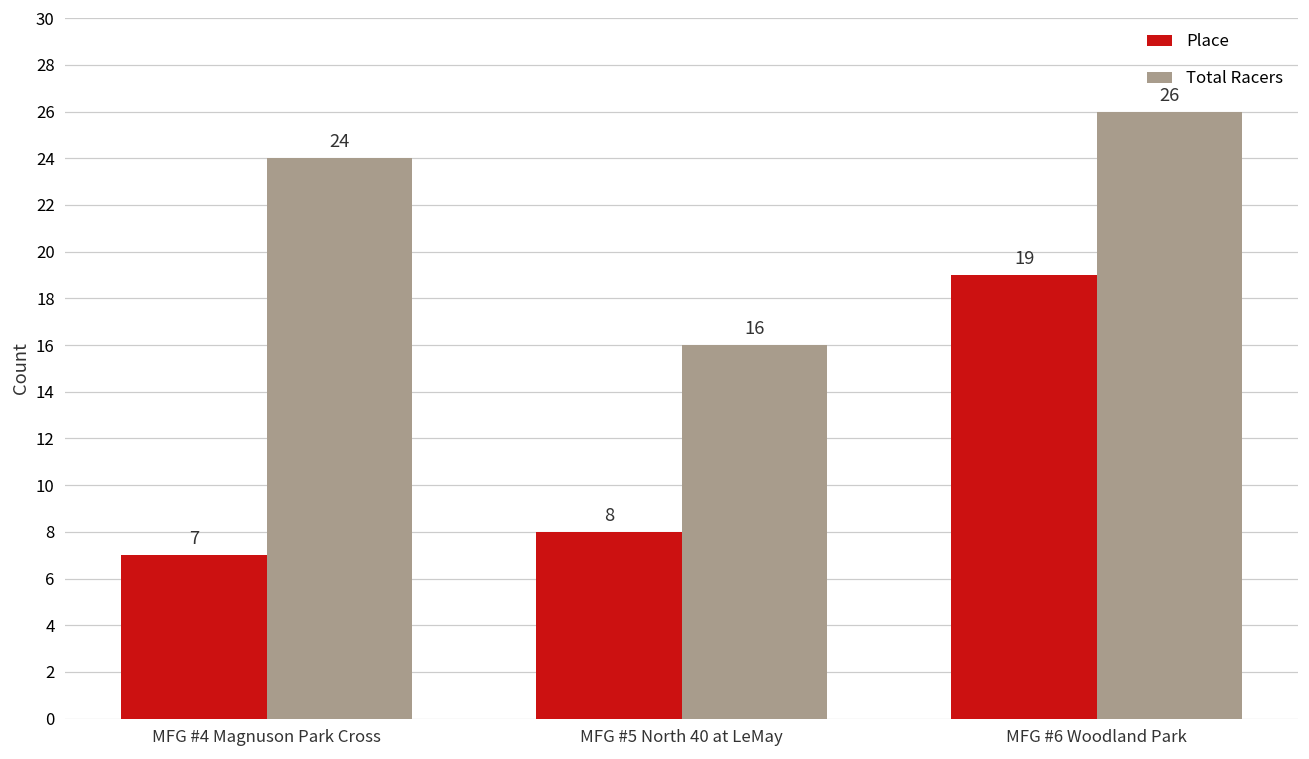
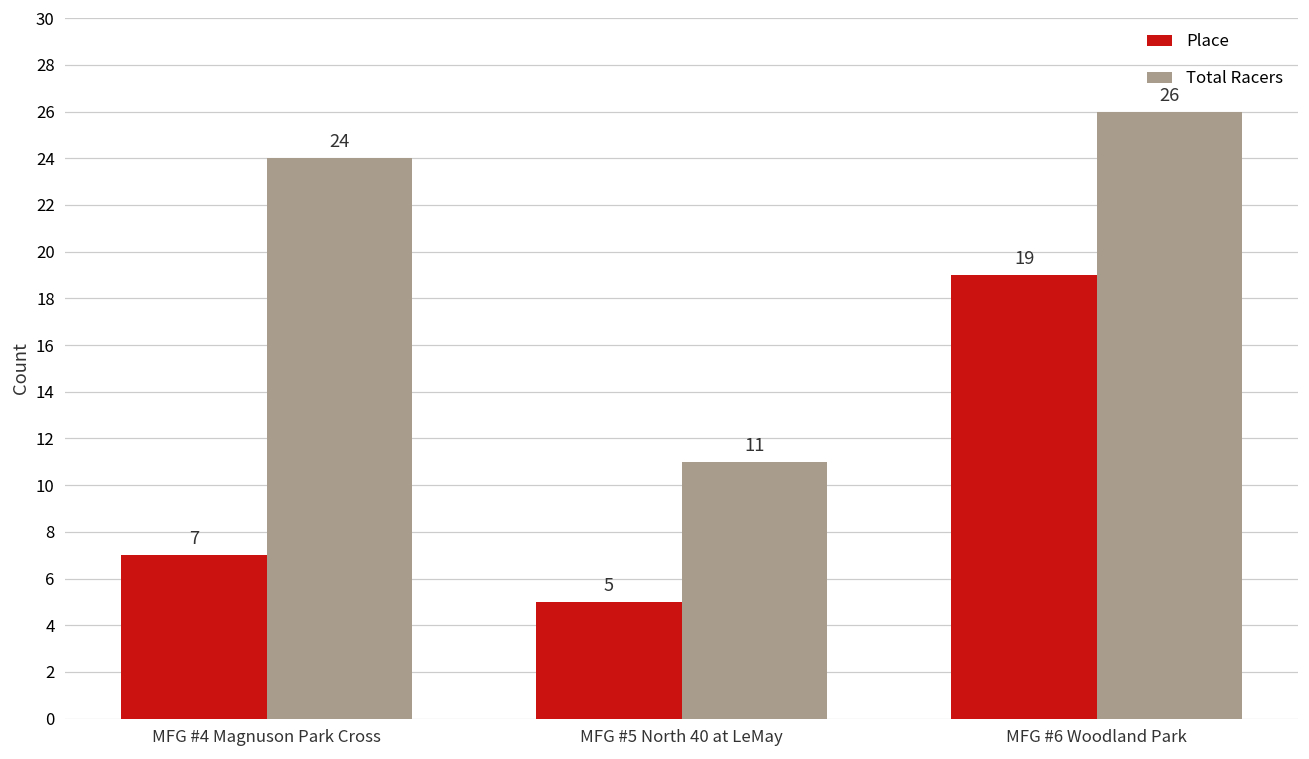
Place, MFG #5 North 40 at LeMay: 8 -> 5
Total Racers, MFG #5 North 40 at LeMay: 16 -> 11
